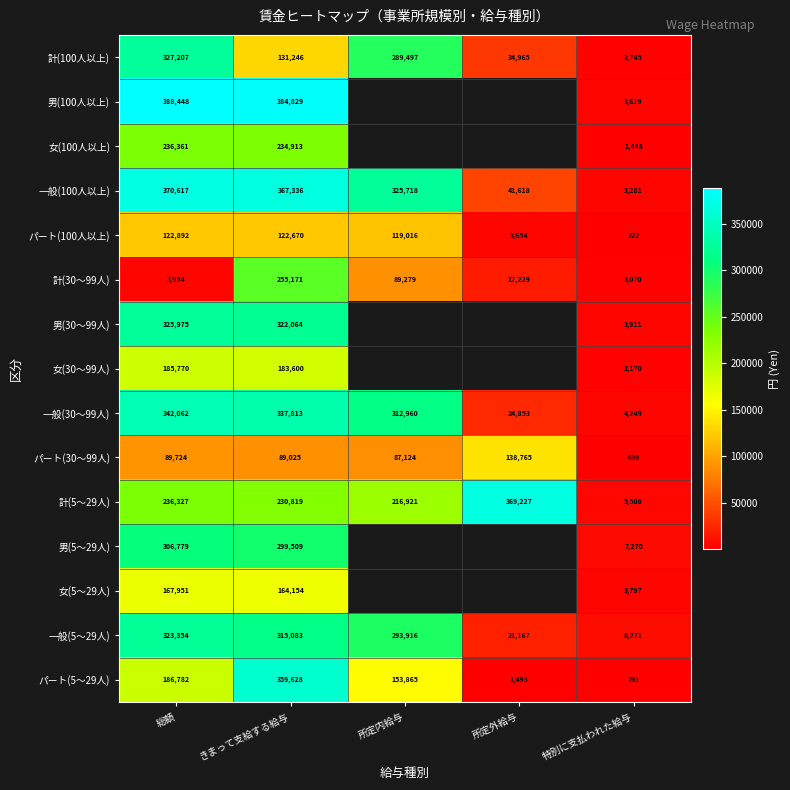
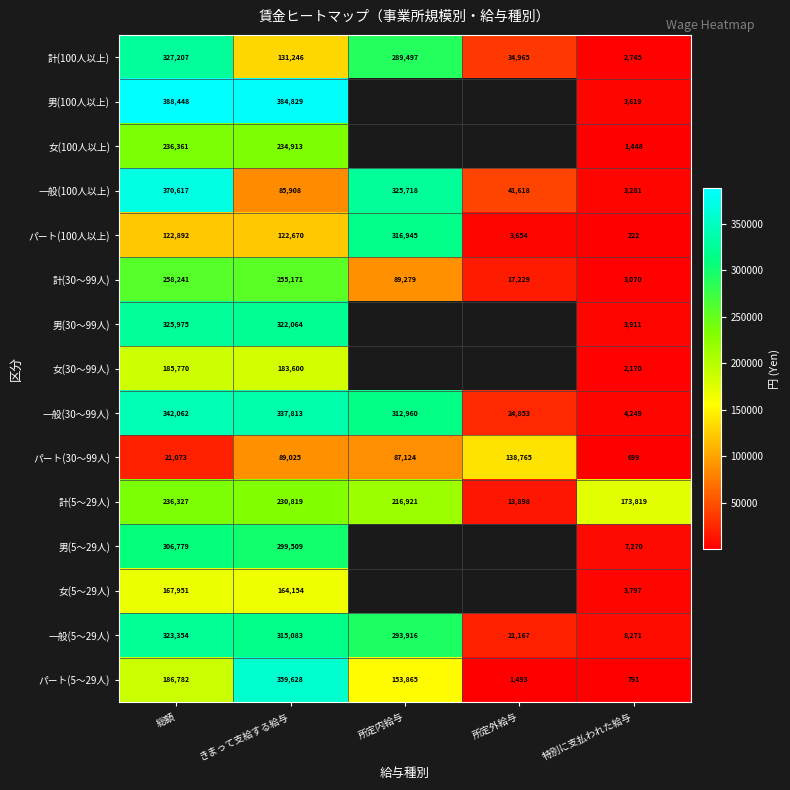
一般(100人以上), きまって支給する給与: 367,336 -> 85,908
パート(100人以上), 所定内給与: 119,016 -> 316,945
計(30～99人), 総額: 3,954 -> 258,241
パート(30～99人), 総額: 89,724 -> 21,073
計(5～29人), 所定外給与: 369,227 -> 13,898
計(5～29人), 特別に支払われた給与: 5,508 -> 173,819
